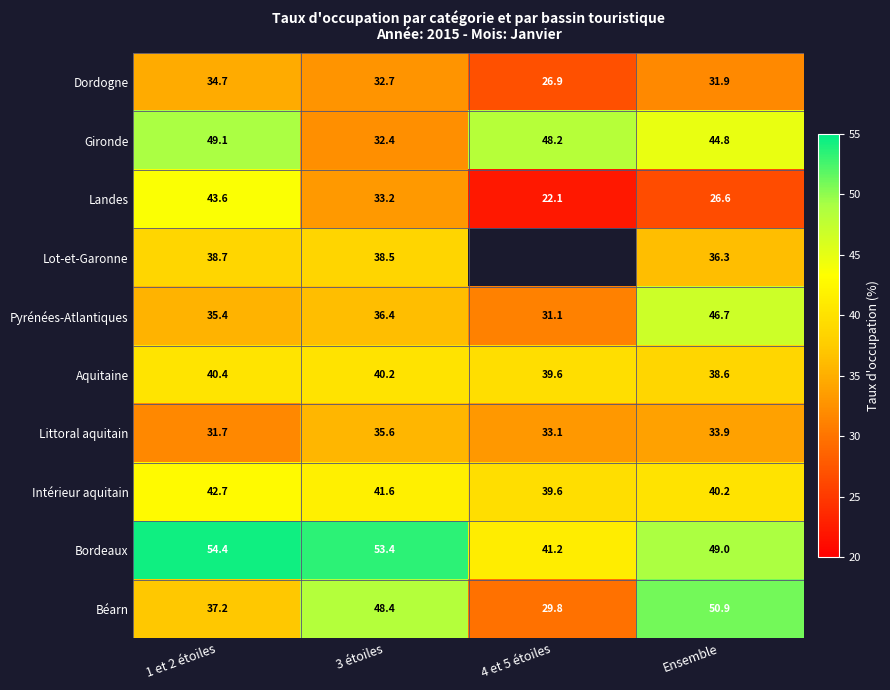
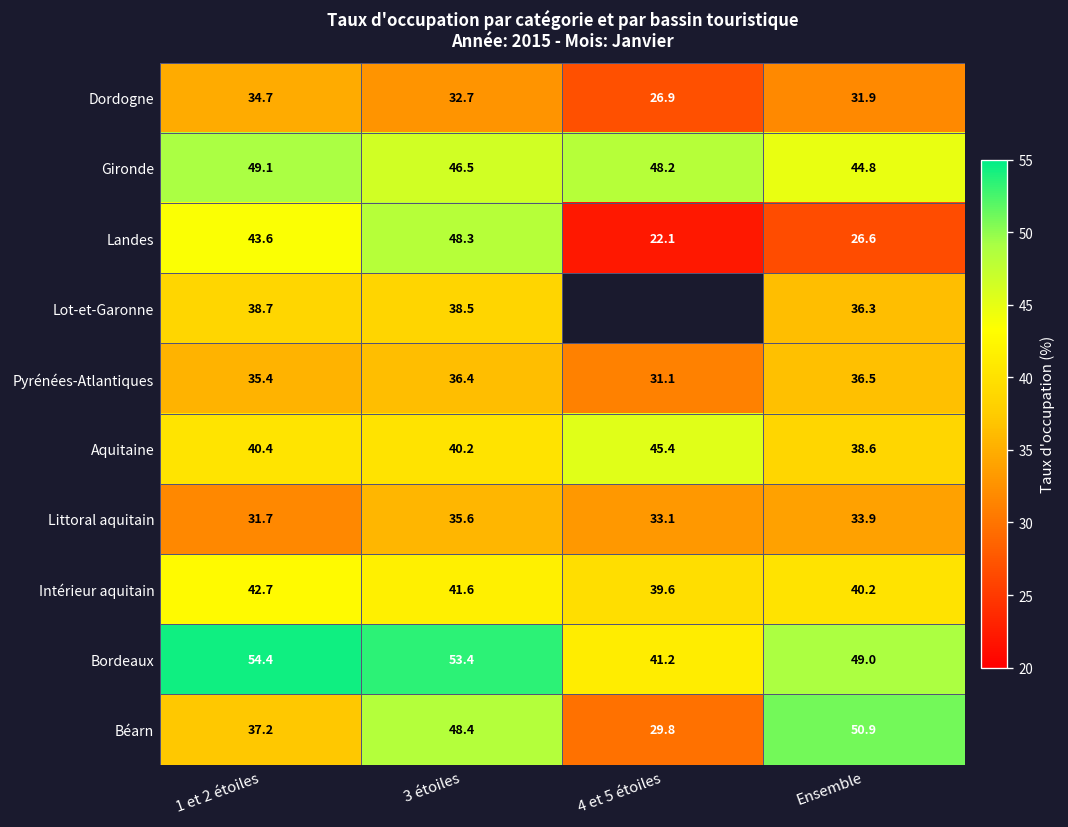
Gironde, 3 étoiles: 32.4 -> 46.5
Landes, 3 étoiles: 33.2 -> 48.3
Pyrénées-Atlantiques, Ensemble: 46.7 -> 36.5
Aquitaine, 4 et 5 étoiles: 39.6 -> 45.4
